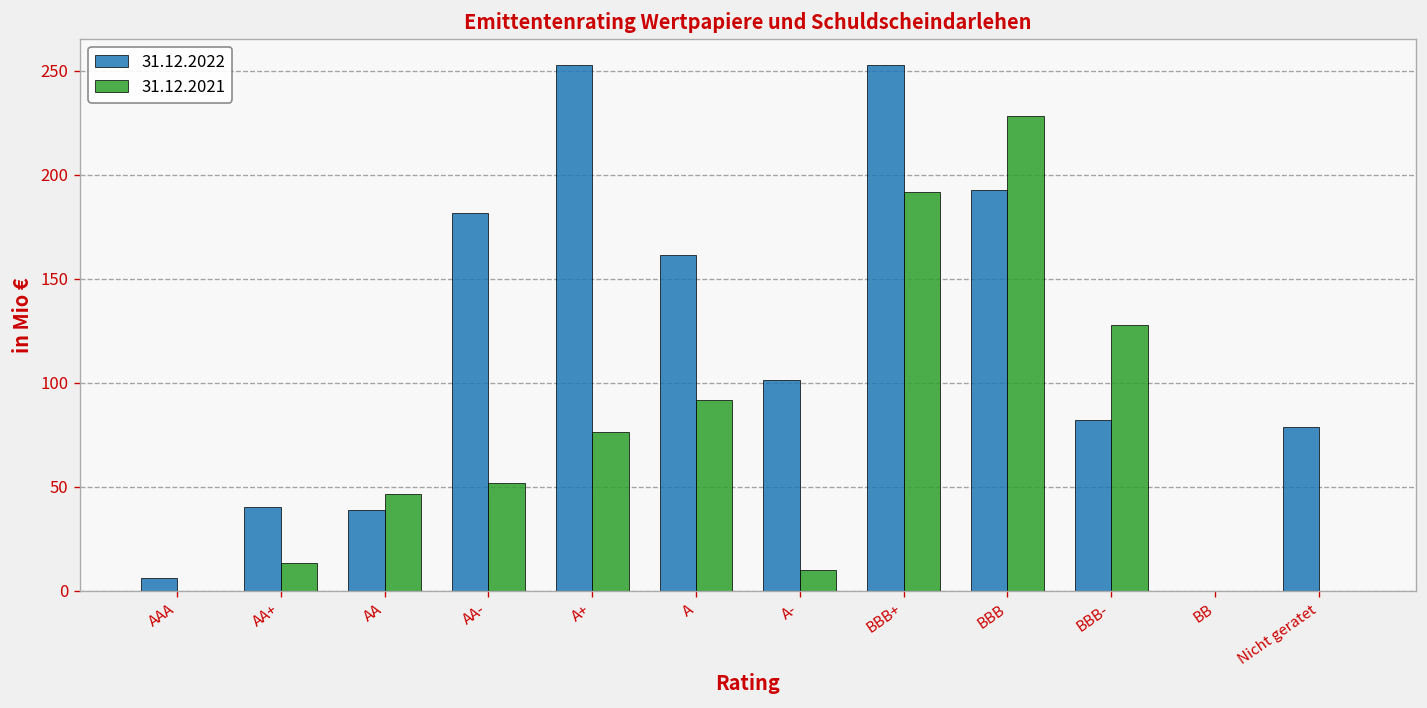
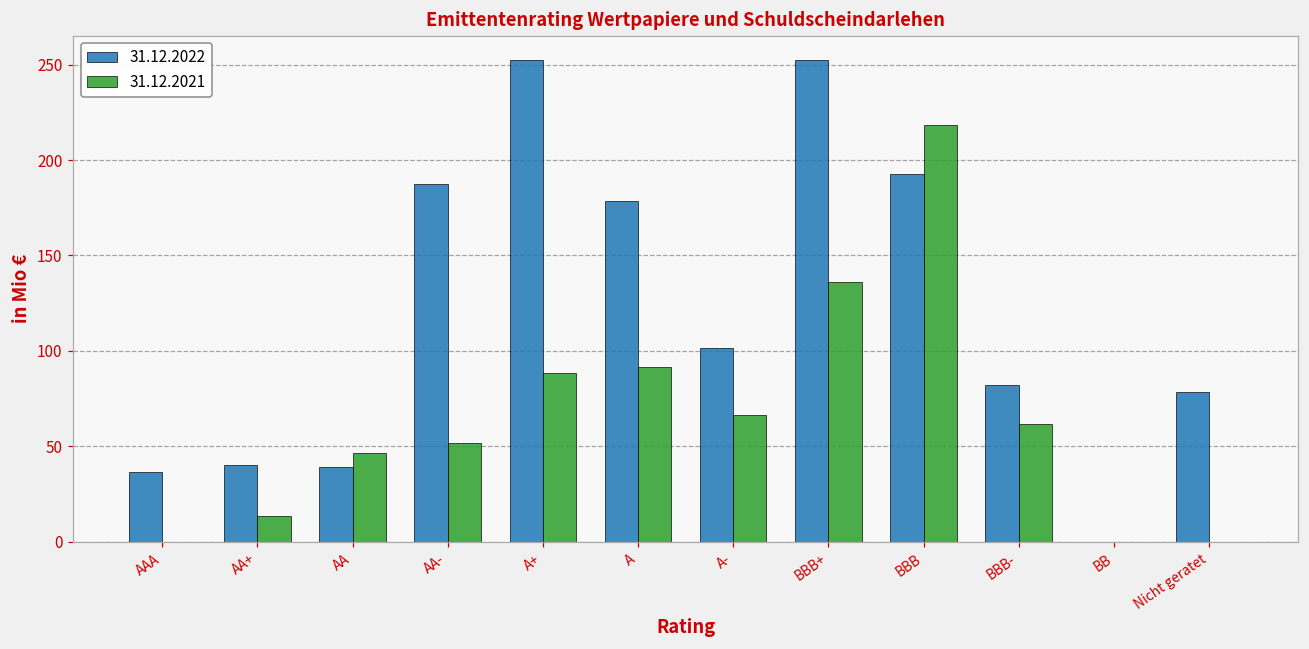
31.12.2022, AAA: 6 -> 37
31.12.2022, AA-: 182 -> 187
31.12.2021, A+: 76 -> 89
31.12.2022, A: 162 -> 178
31.12.2021, A-: 10 -> 66
31.12.2021, BBB+: 192 -> 136
31.12.2021, BBB: 228 -> 219
31.12.2021, BBB-: 128 -> 62
